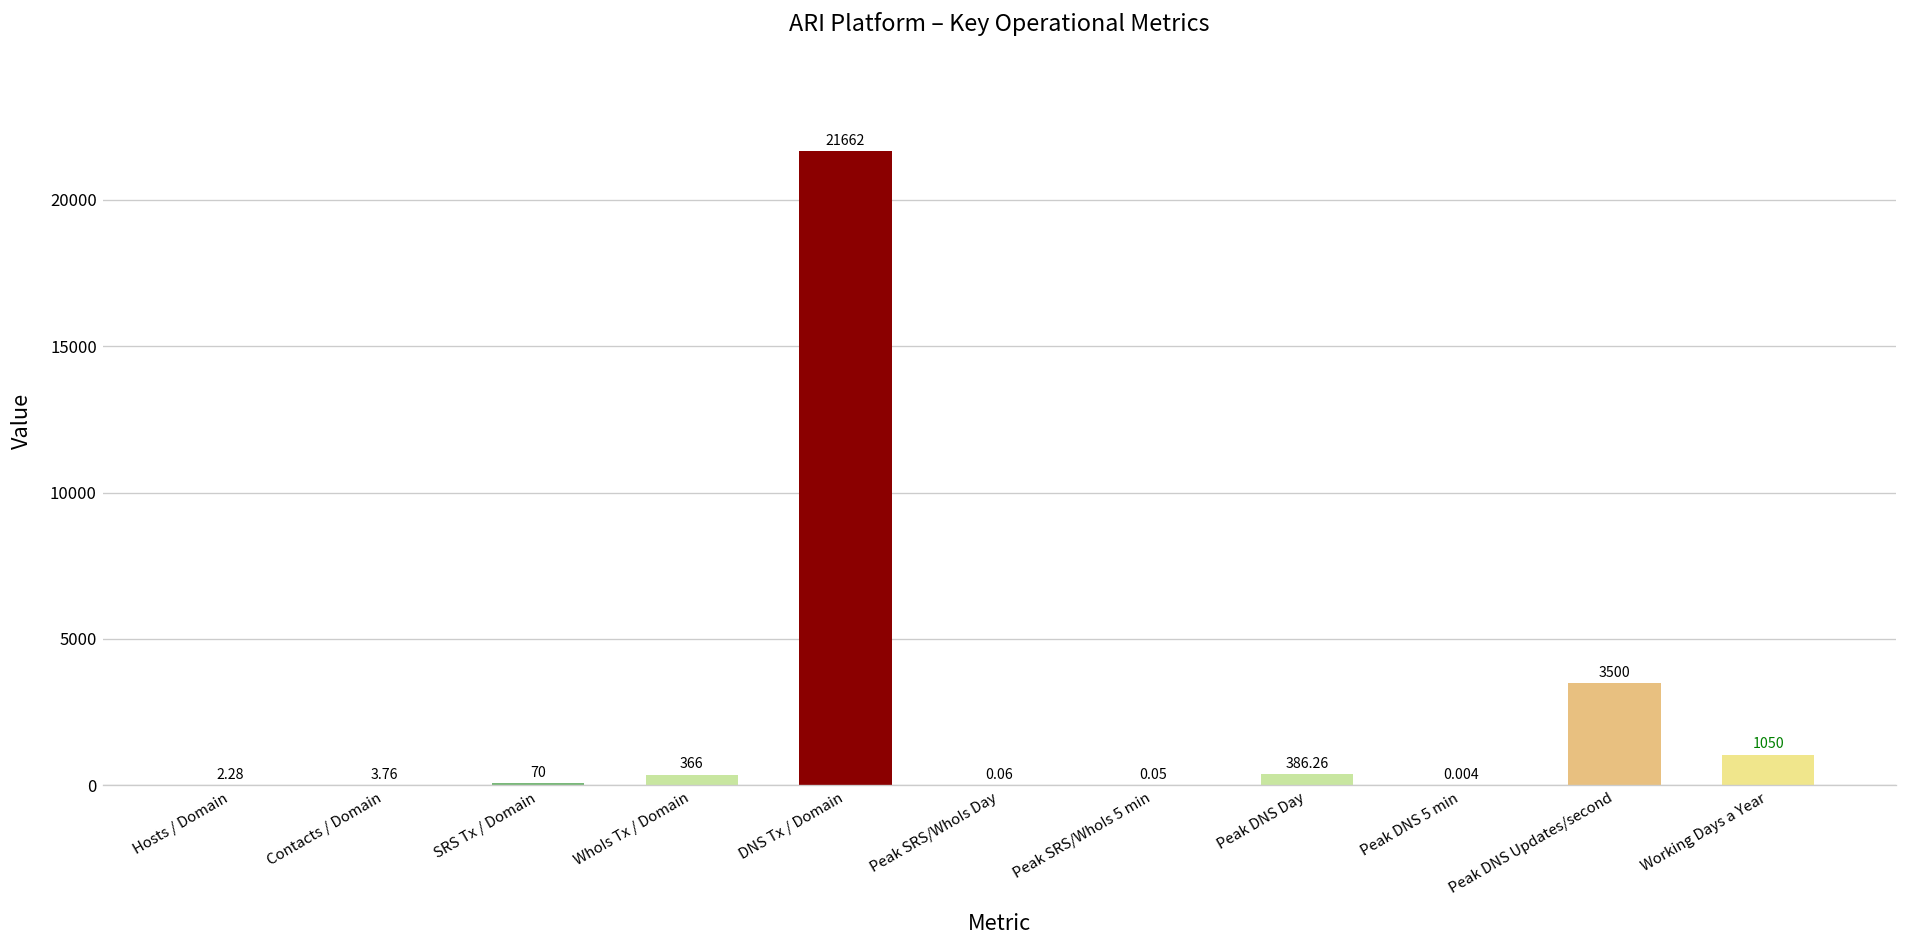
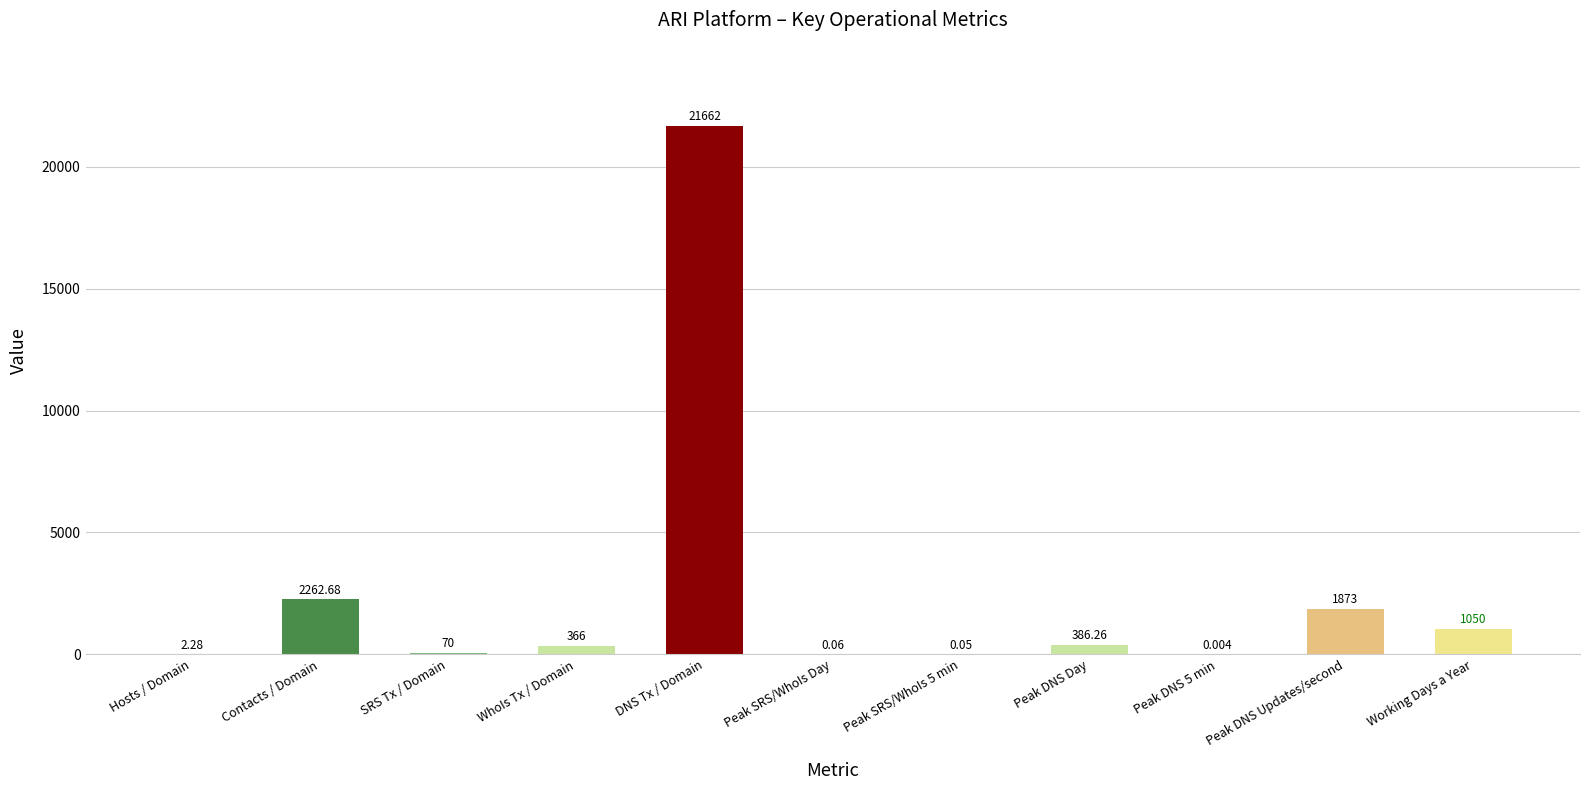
Contacts / Domain: 3.76 -> 2262.68
Peak DNS Updates/second: 3500 -> 1873
